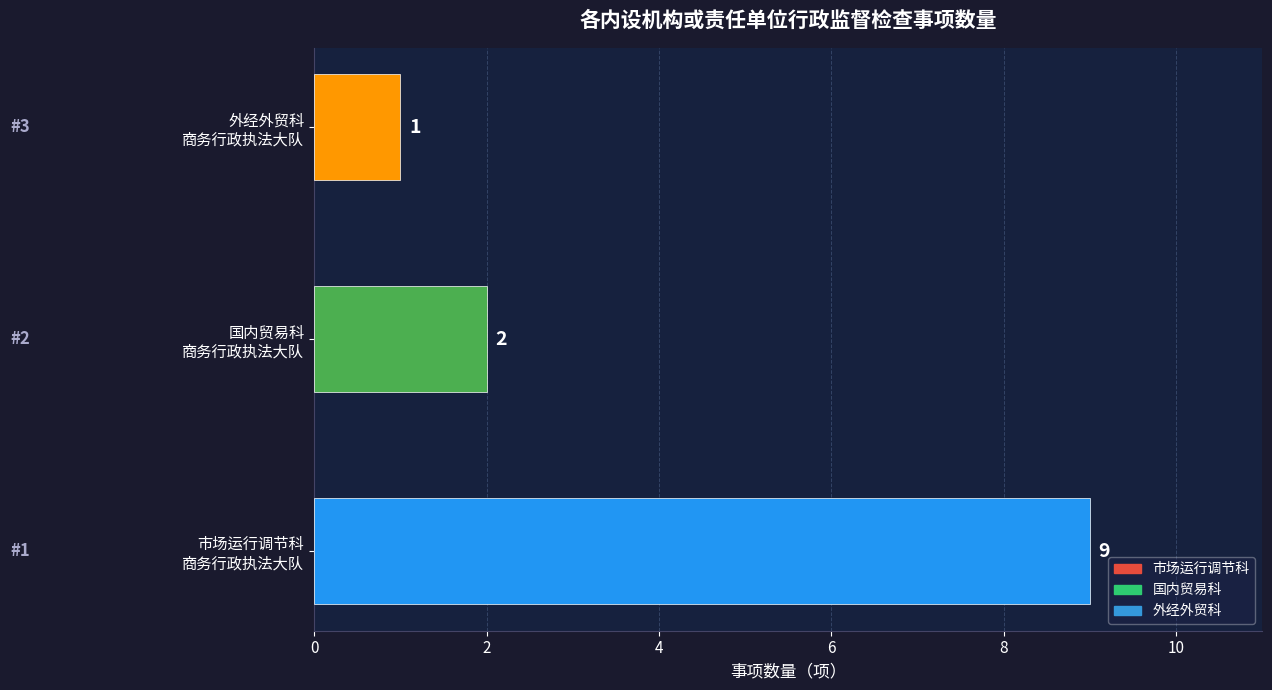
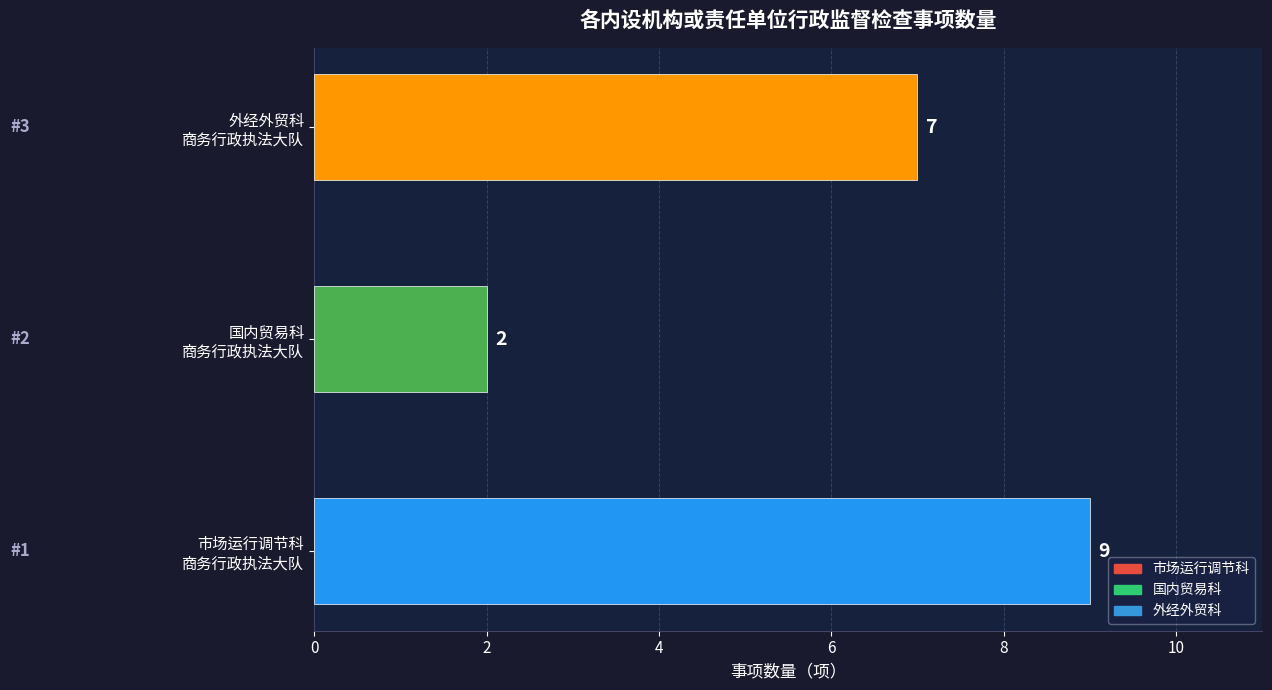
外经外贸科 商务行政执法大队: 1 -> 7
